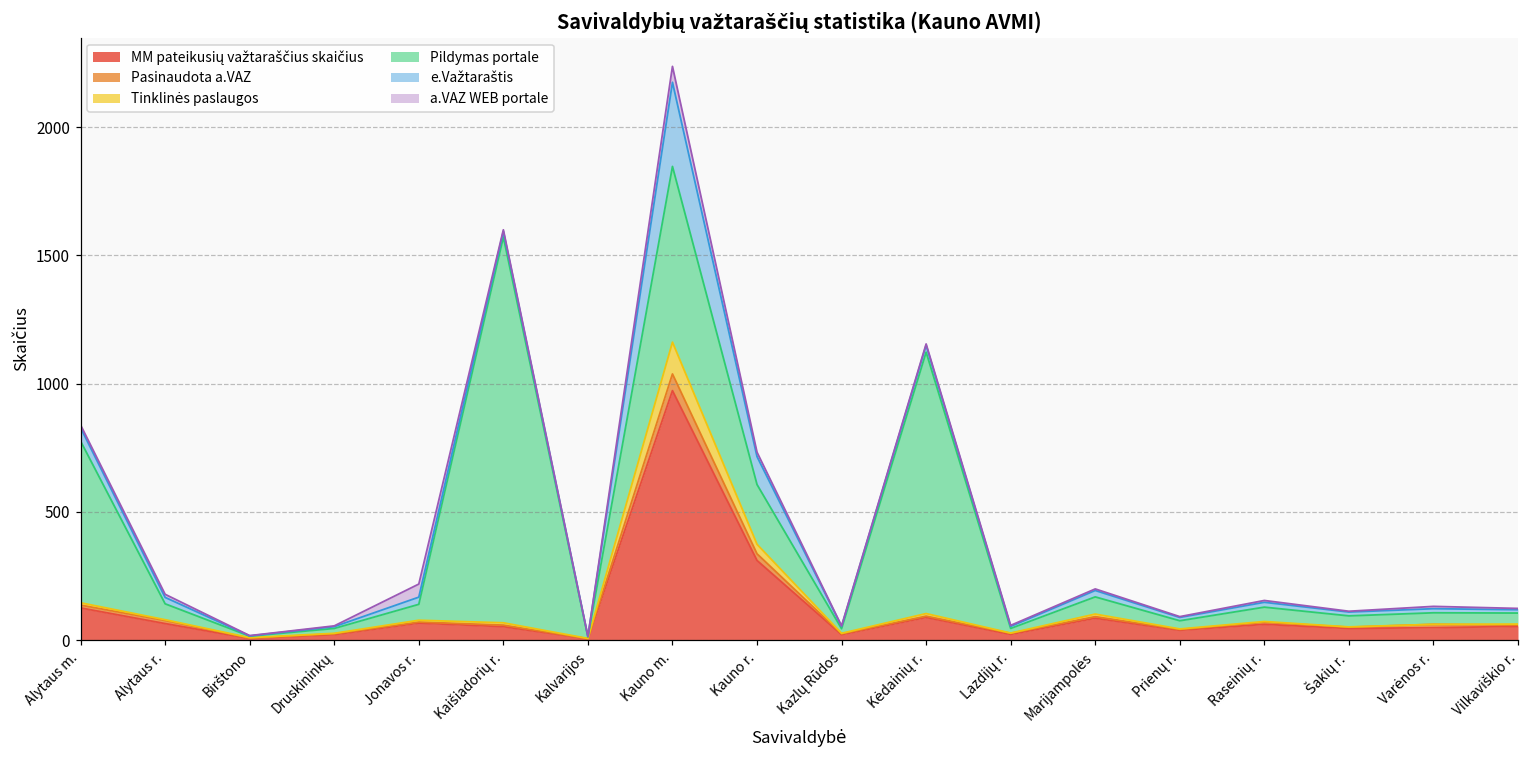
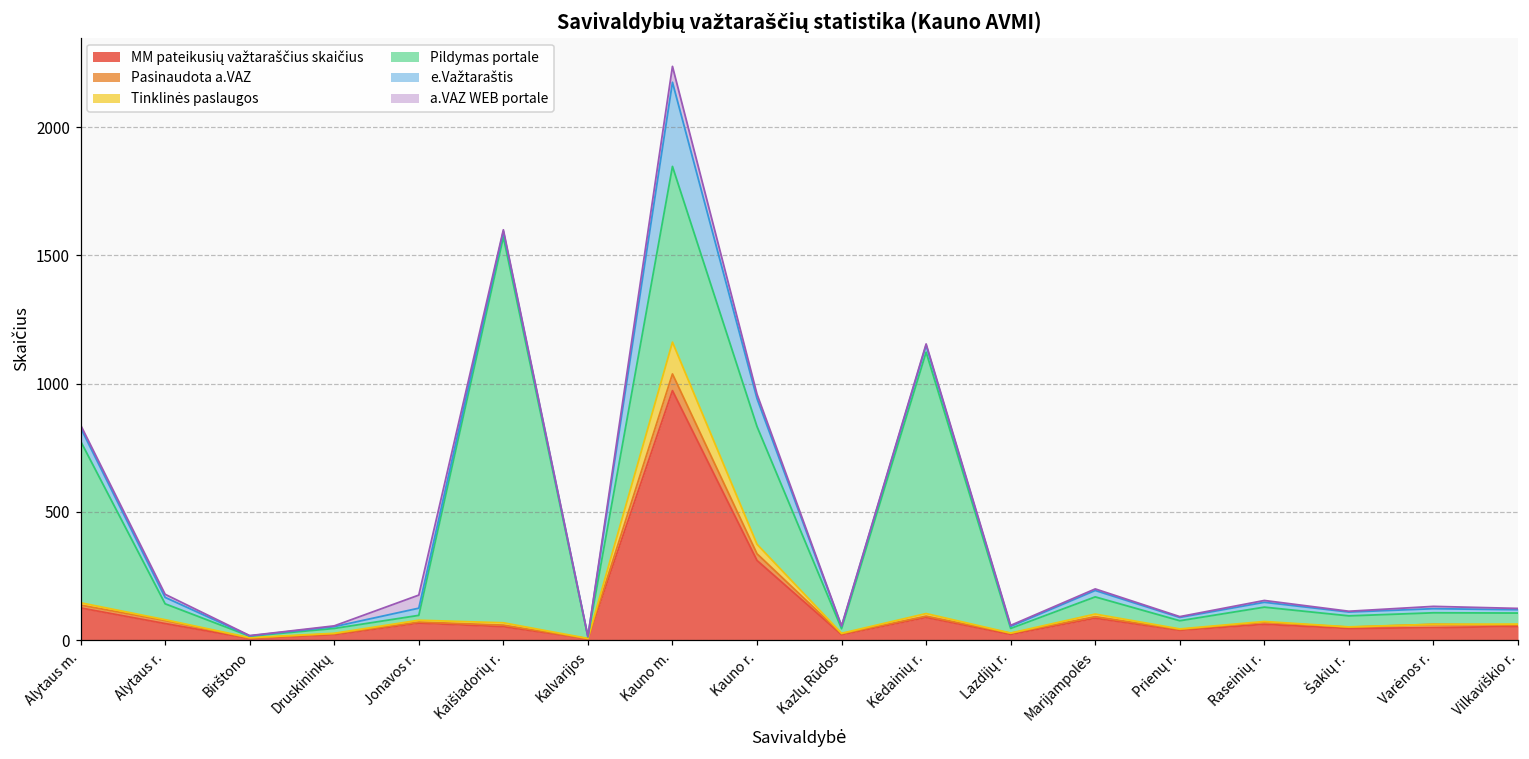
Pildymas portale, Jonavos r.: 60 -> 20
Pildymas portale, Kauno r.: 230 -> 460
